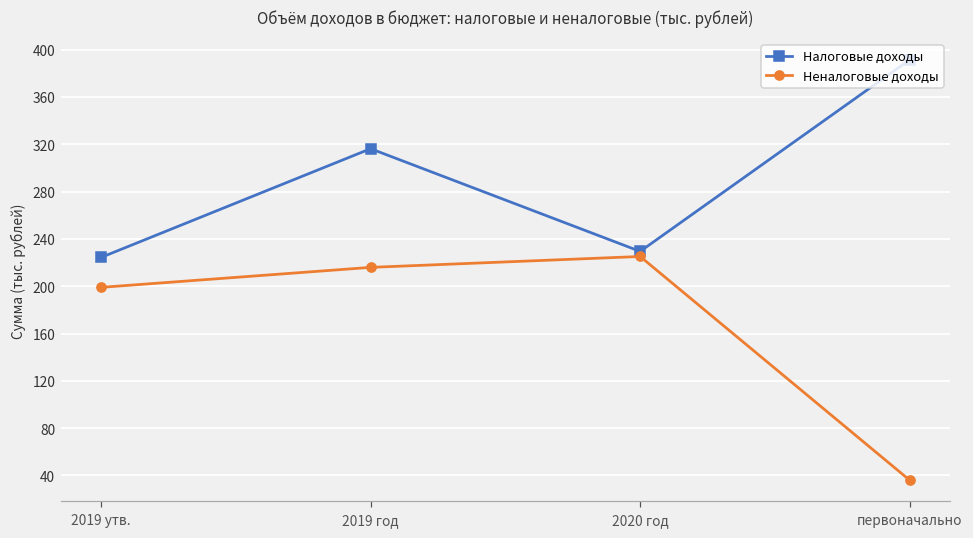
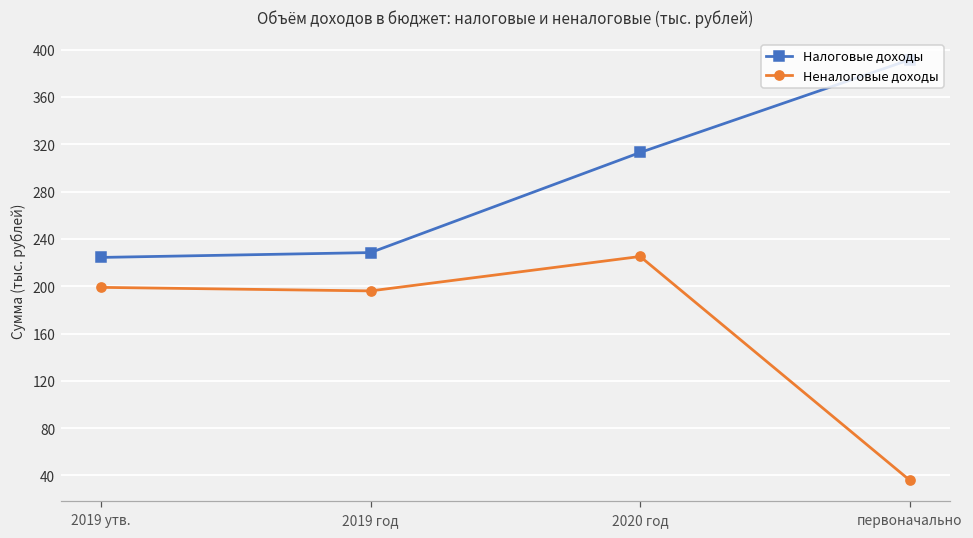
Налоговые доходы, 2019 год: 316 -> 228
Неналоговые доходы, 2019 год: 216 -> 196
Налоговые доходы, 2020 год: 229 -> 313
